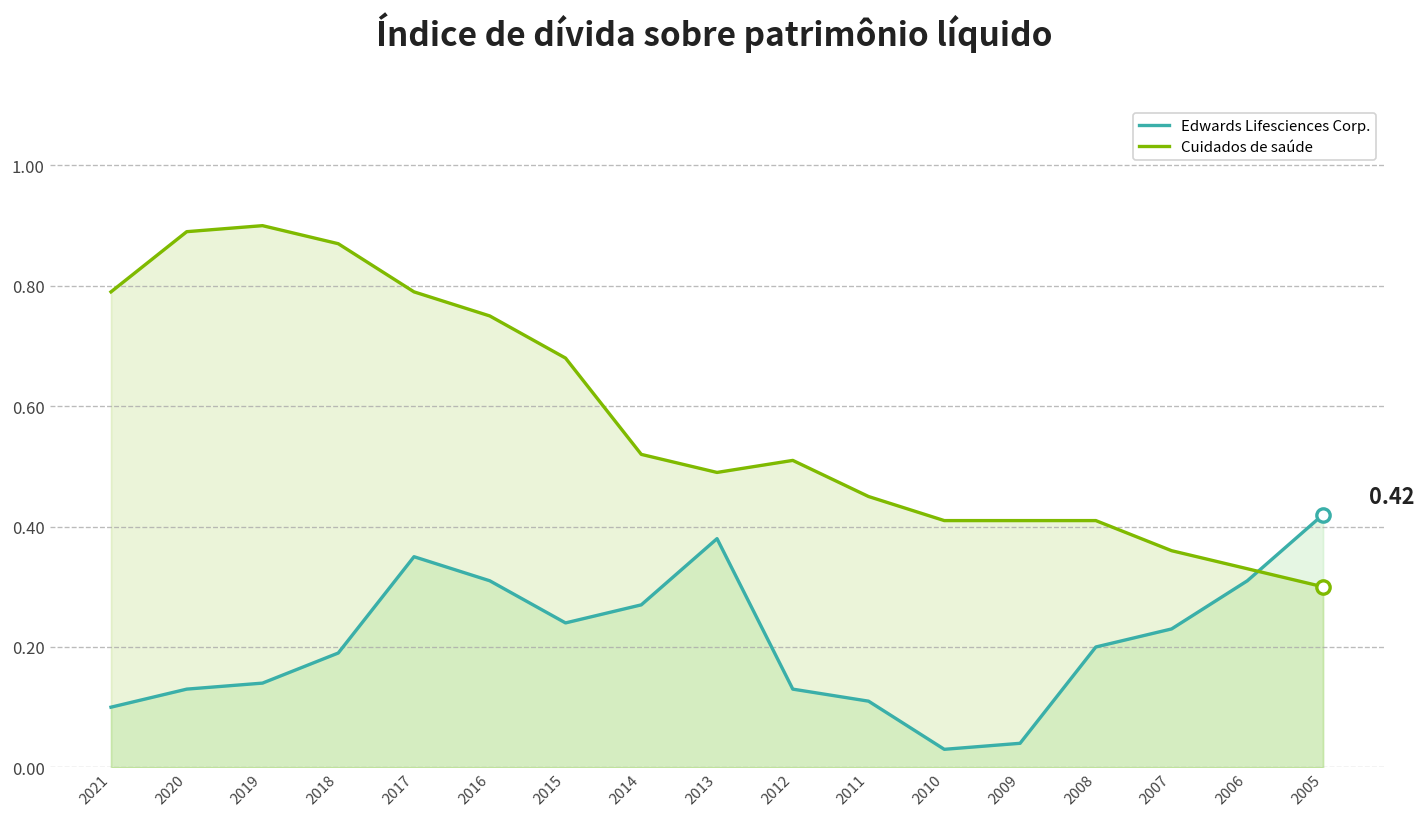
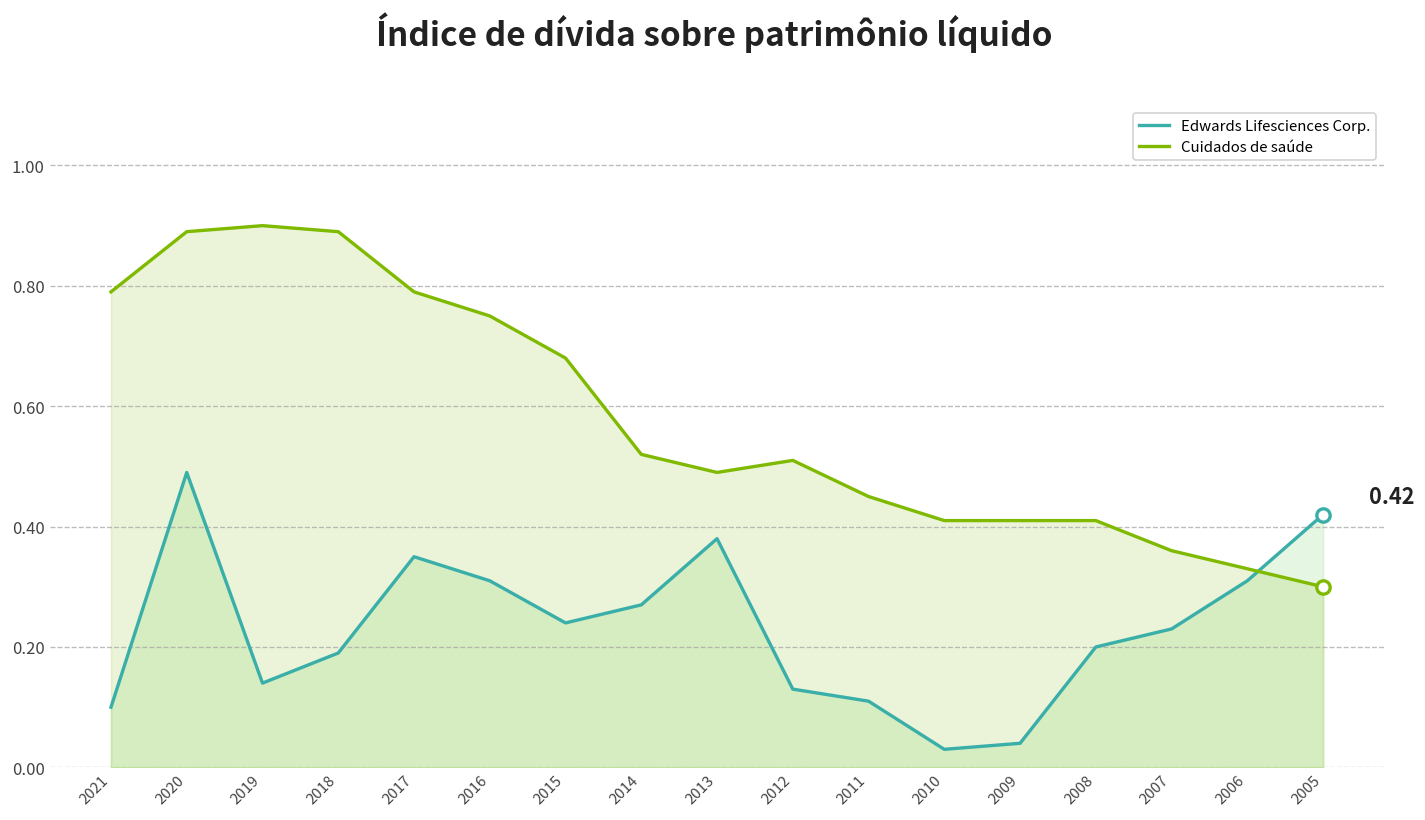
Edwards Lifesciences Corp., 2020: 0.13 -> 0.49
Cuidados de saúde, 2018: 0.87 -> 0.89
